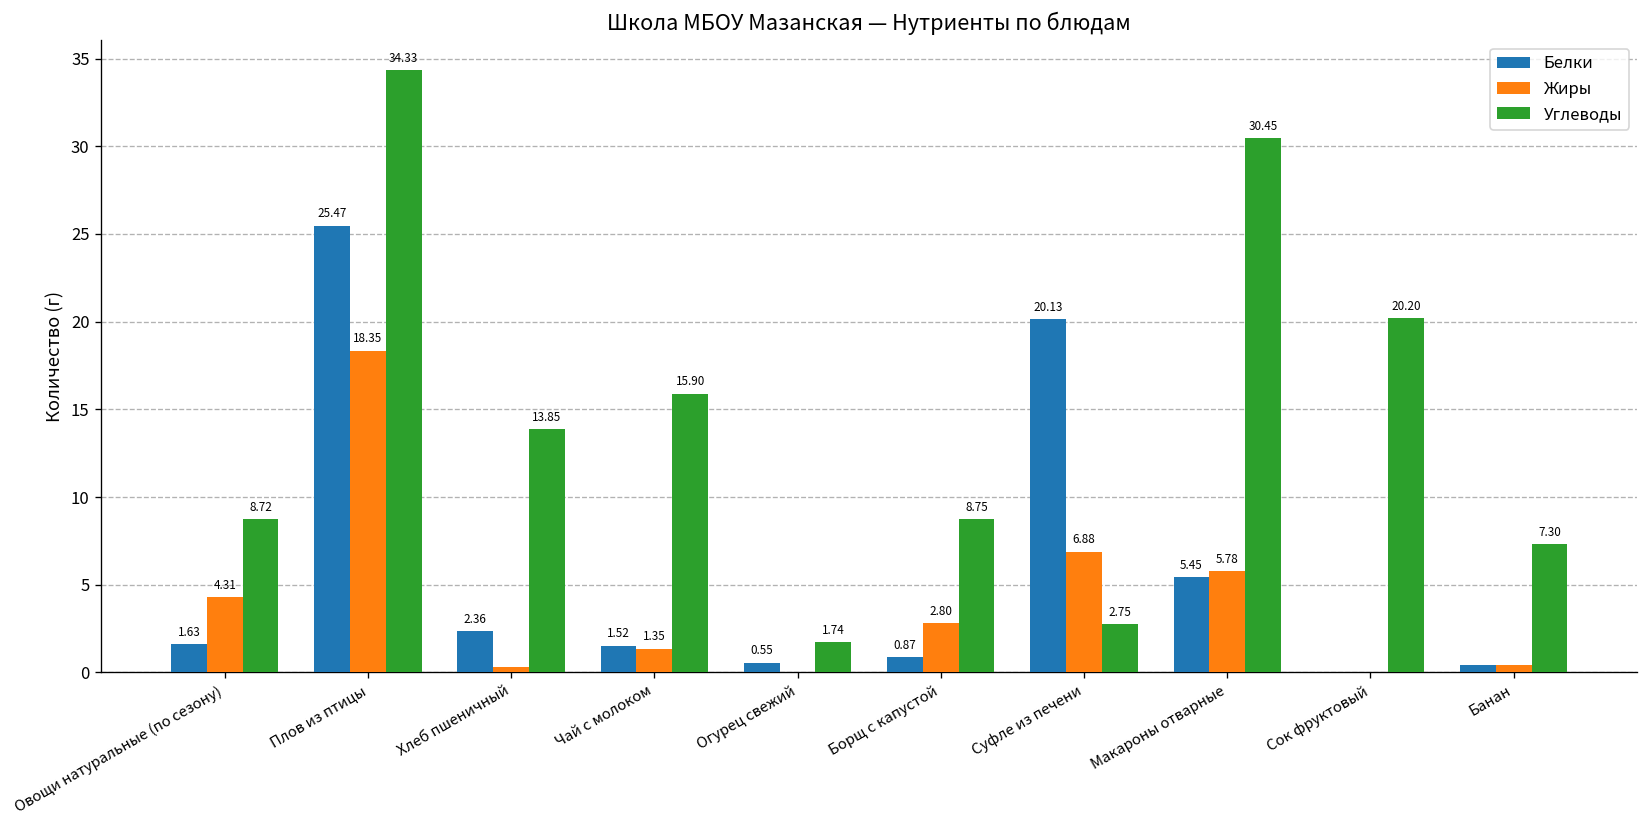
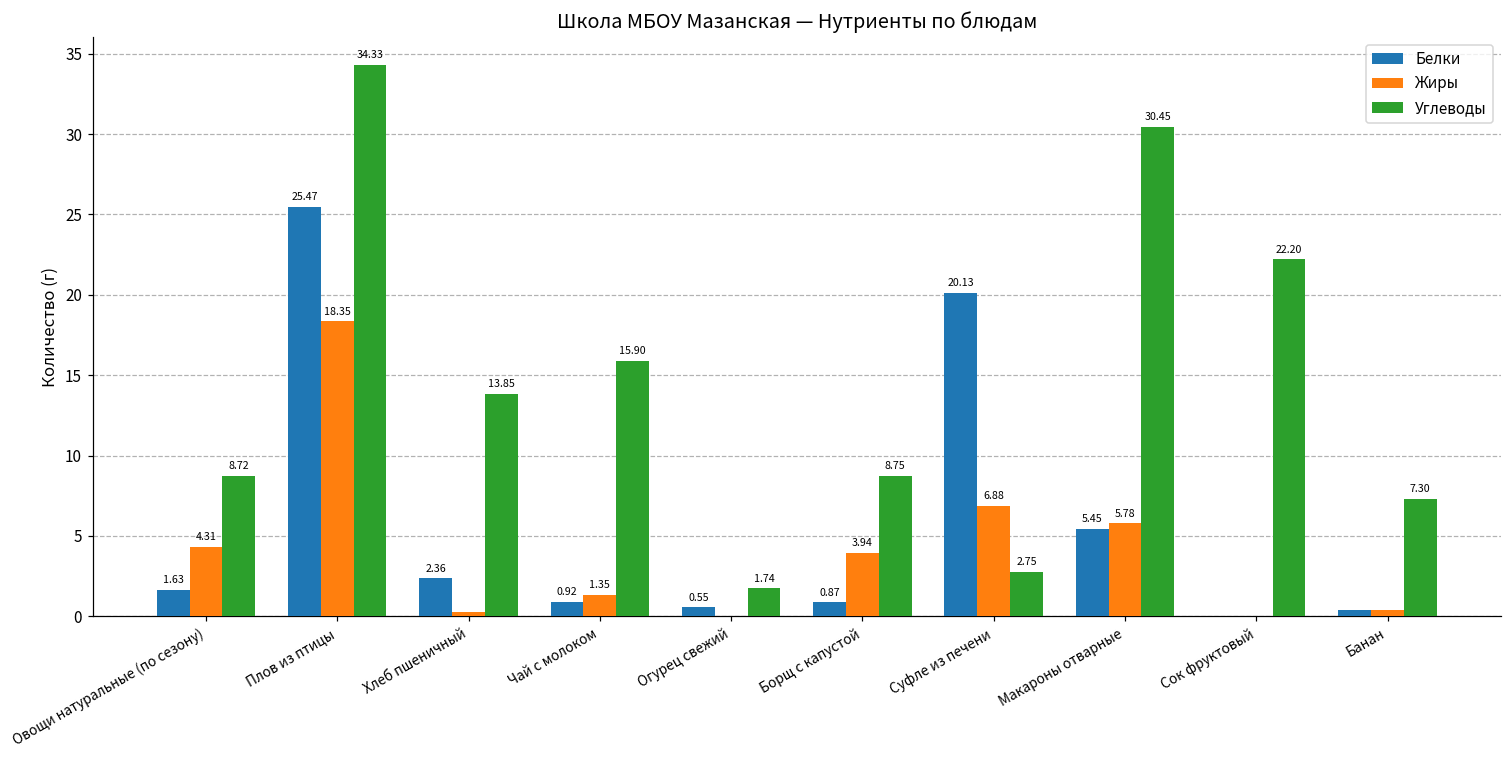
Белки, Чай с молоком: 1.52 -> 0.92
Жиры, Борщ с капустой: 2.80 -> 3.94
Углеводы, Сок фруктовый: 20.20 -> 22.20
